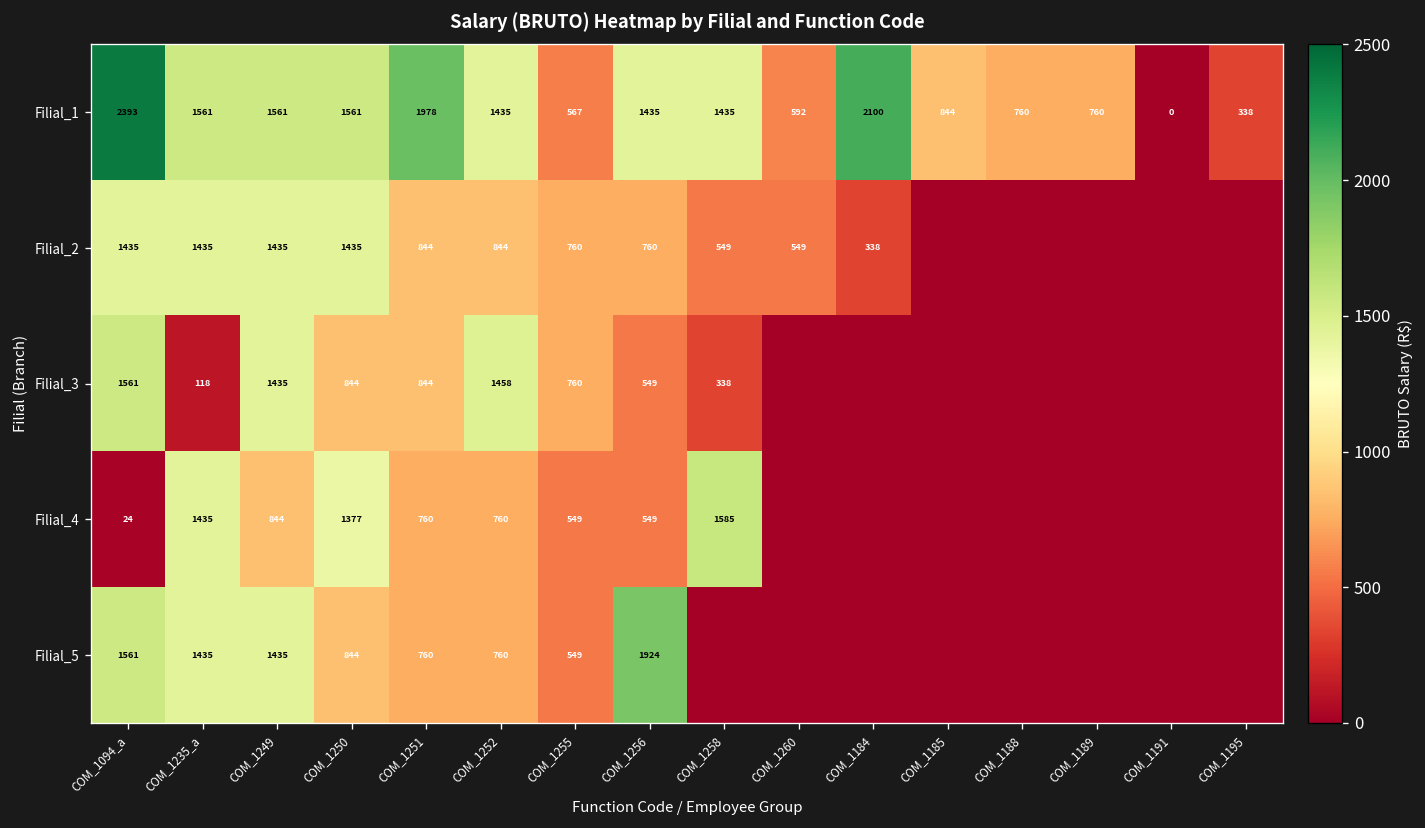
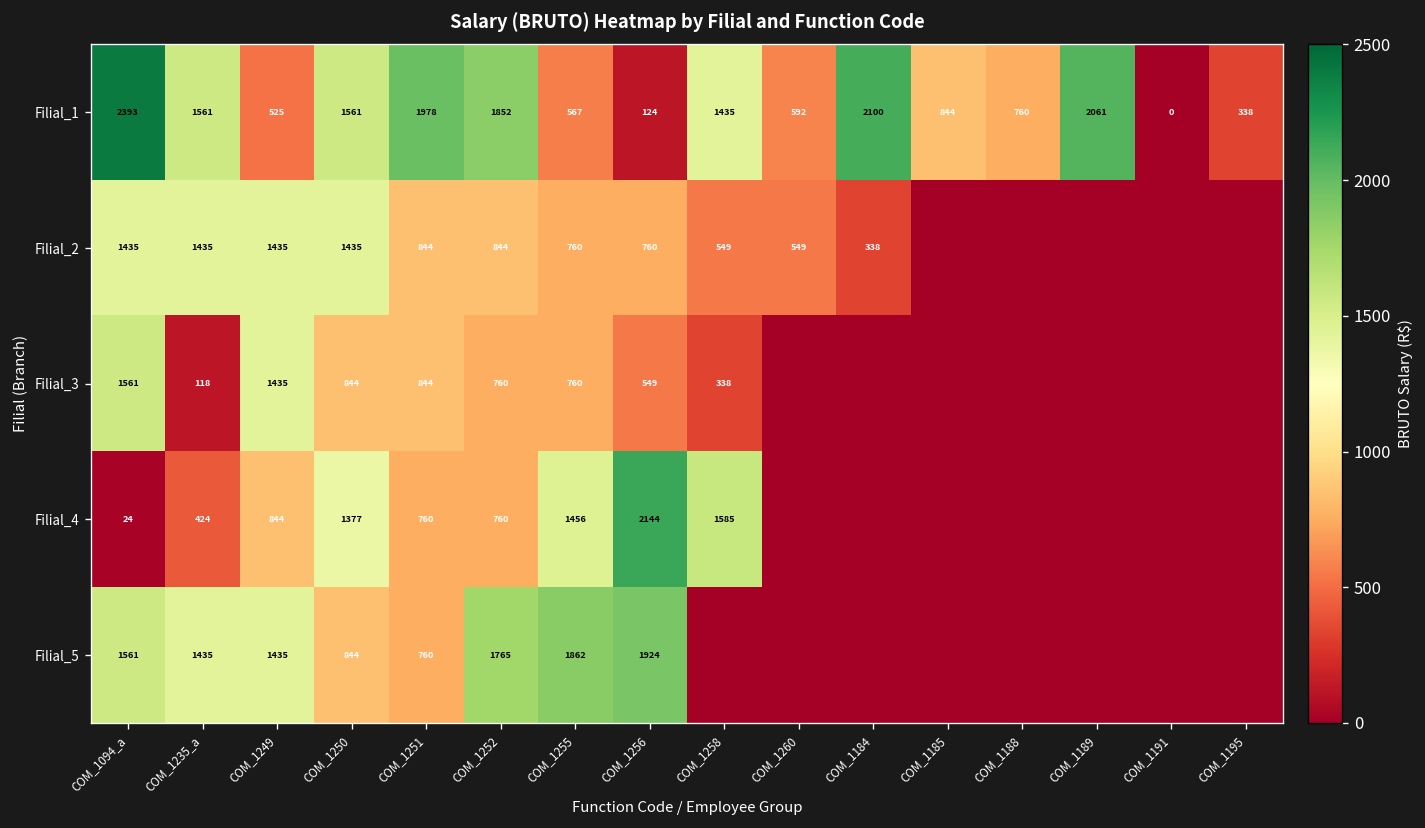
Filial_1, COM_1249: 1561 -> 525
Filial_1, COM_1252: 1435 -> 1852
Filial_1, COM_1256: 1435 -> 124
Filial_1, COM_1189: 760 -> 2061
Filial_3, COM_1252: 1458 -> 760
Filial_4, COM_1235_a: 1435 -> 424
Filial_4, COM_1255: 549 -> 1456
Filial_4, COM_1256: 549 -> 2144
Filial_5, COM_1252: 760 -> 1765
Filial_5, COM_1255: 549 -> 1862
